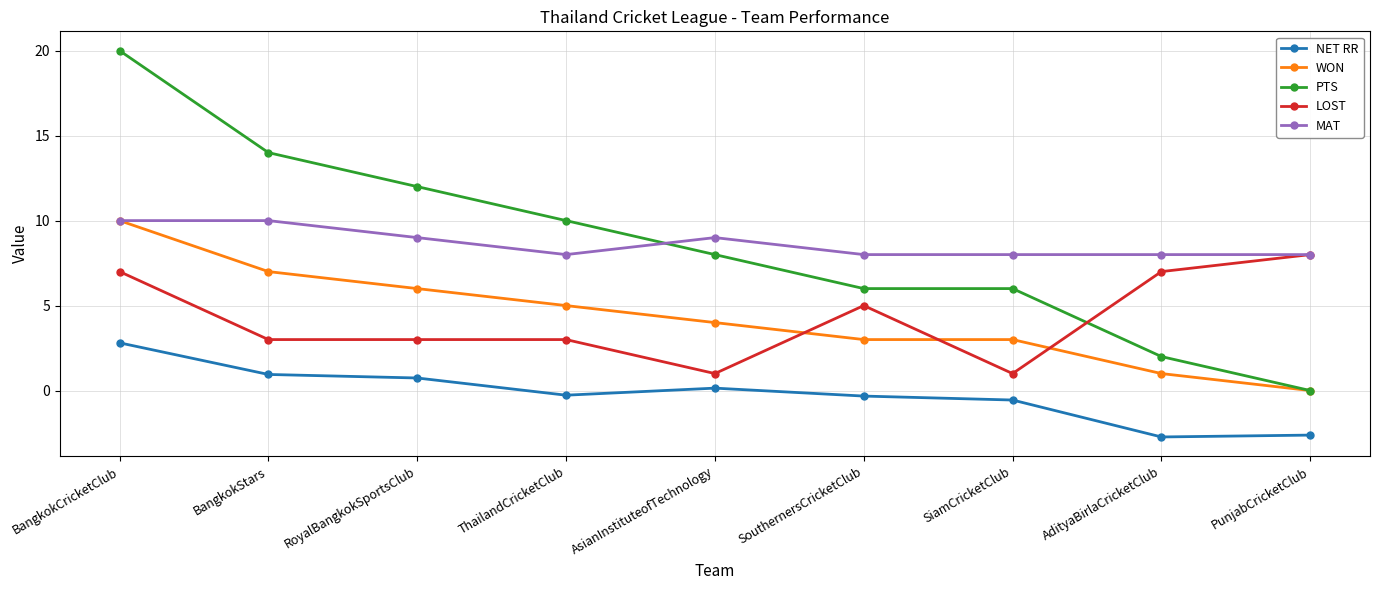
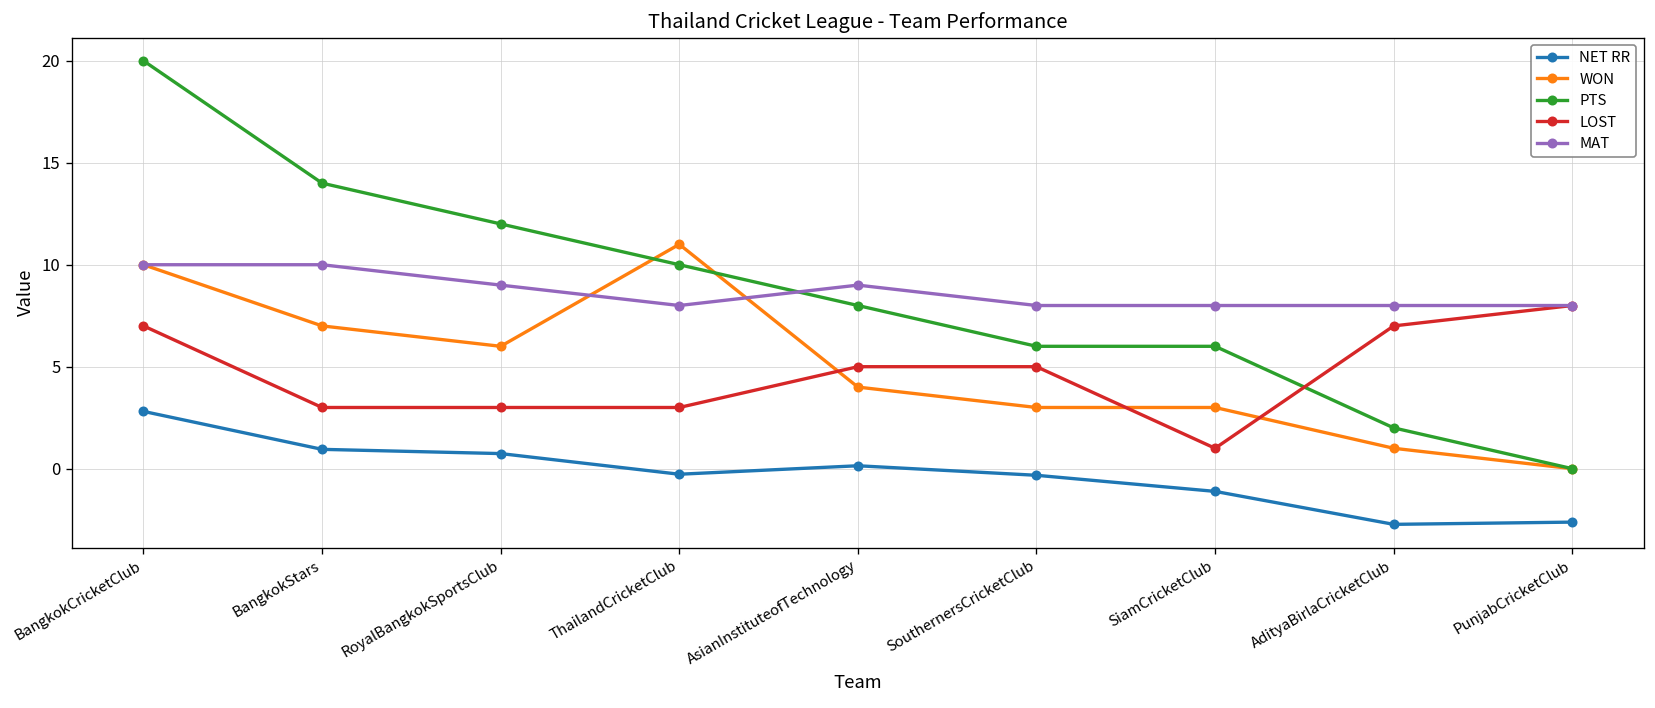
WON, ThailandCricketClub: 5 -> 11
LOST, AsianInstituteofTechnology: 1 -> 5
NET RR, SiamCricketClub: -0.6 -> -1.1
